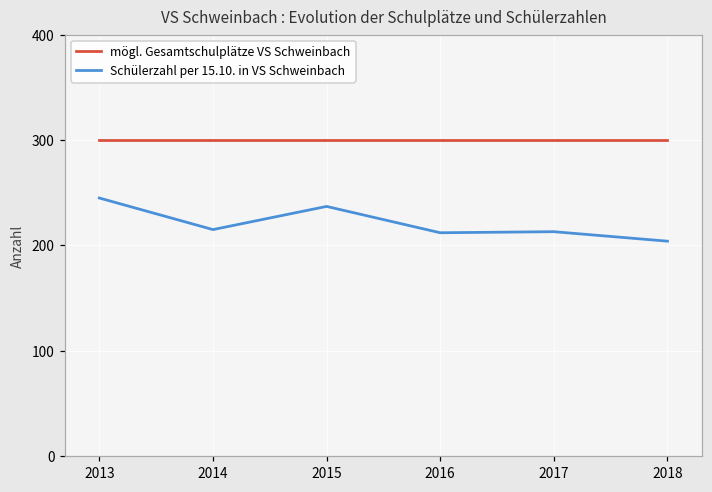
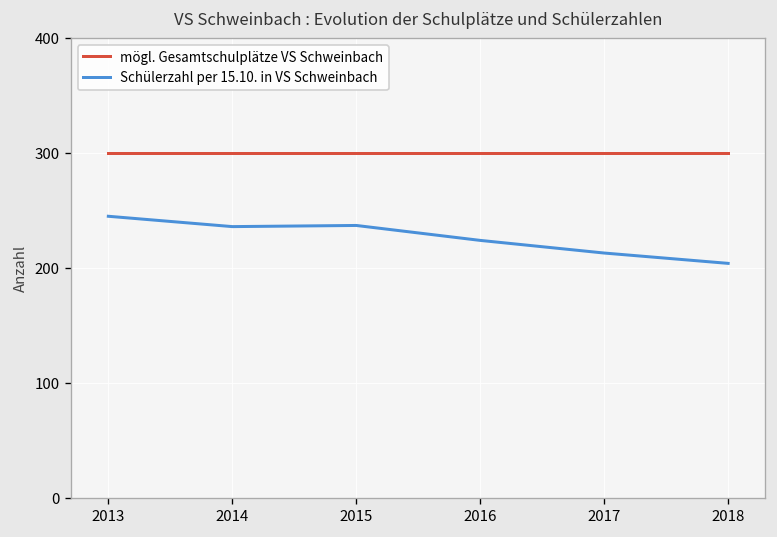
Schülerzahl per 15.10. in VS Schweinbach, 2014: 220 -> 240
Schülerzahl per 15.10. in VS Schweinbach, 2016: 210 -> 220
